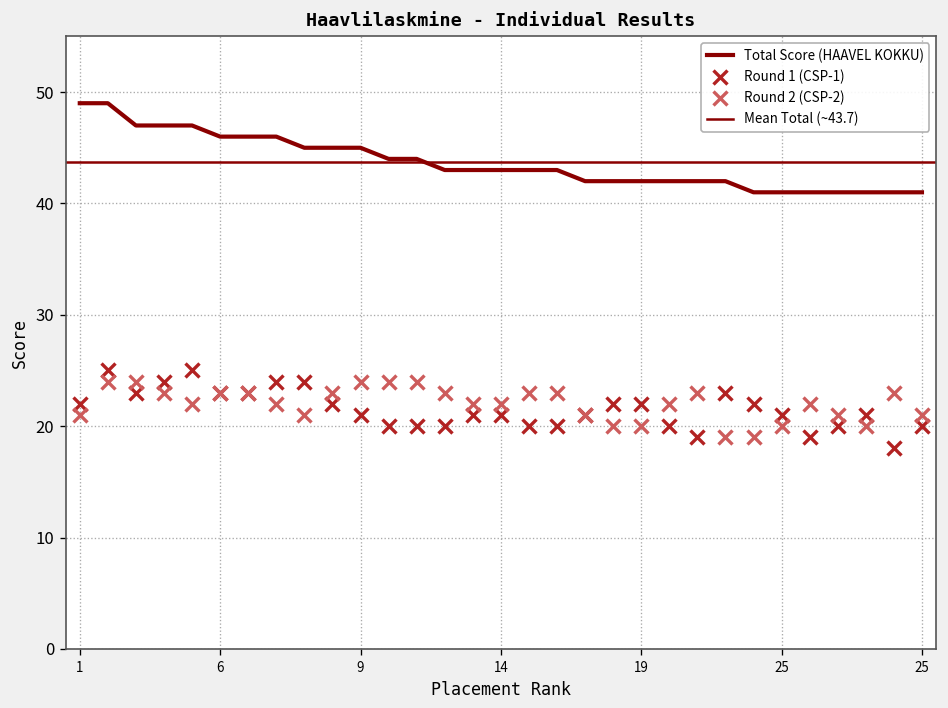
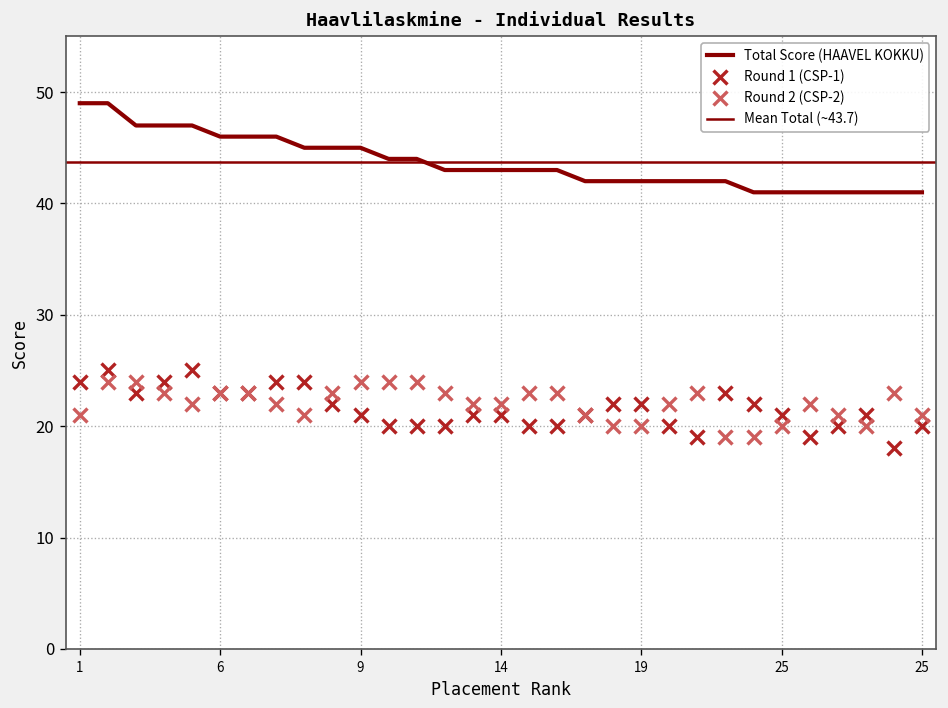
Round 1 (CSP-1), 1: 22 -> 24
